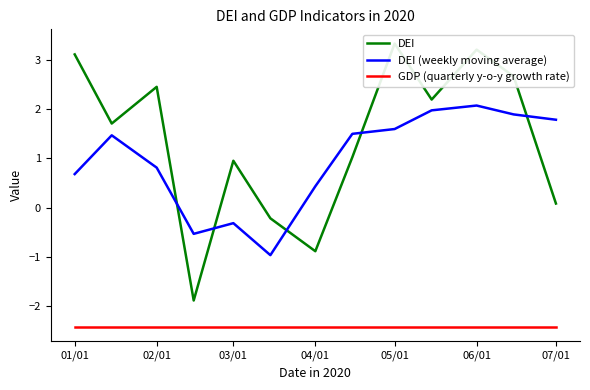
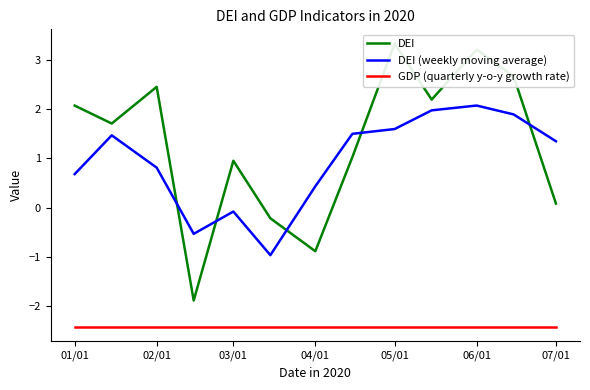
DEI, 01/01: 3.1 -> 2.1
DEI (weekly moving average), 03/01: -0.3 -> -0.1
DEI (weekly moving average), 07/01: 1.8 -> 1.3
